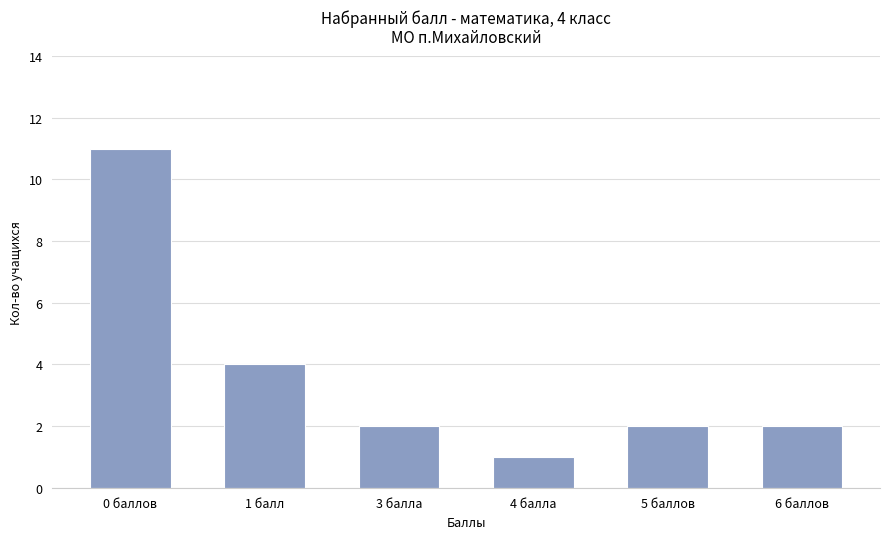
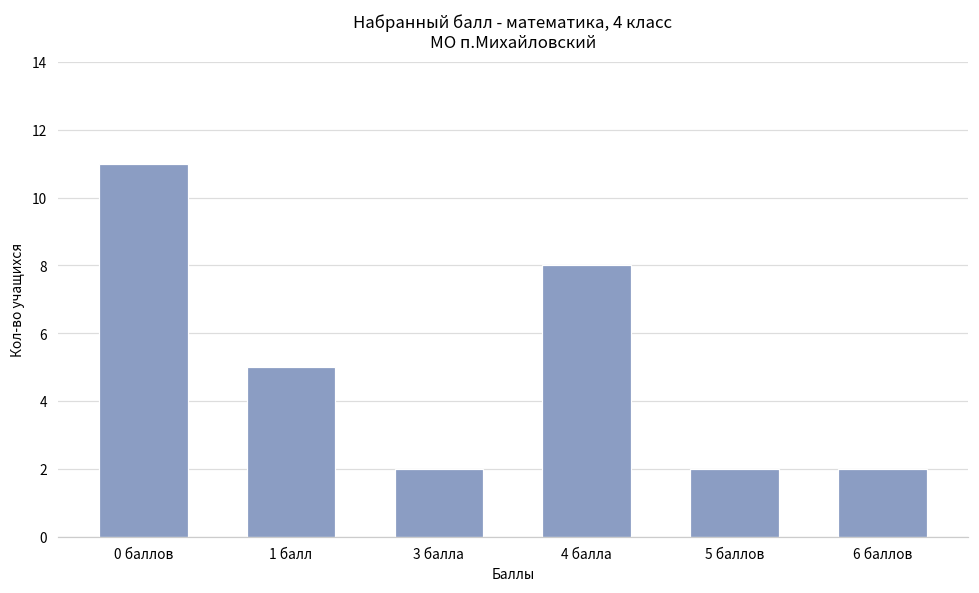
1 балл: 4 -> 5
4 балла: 1 -> 8
